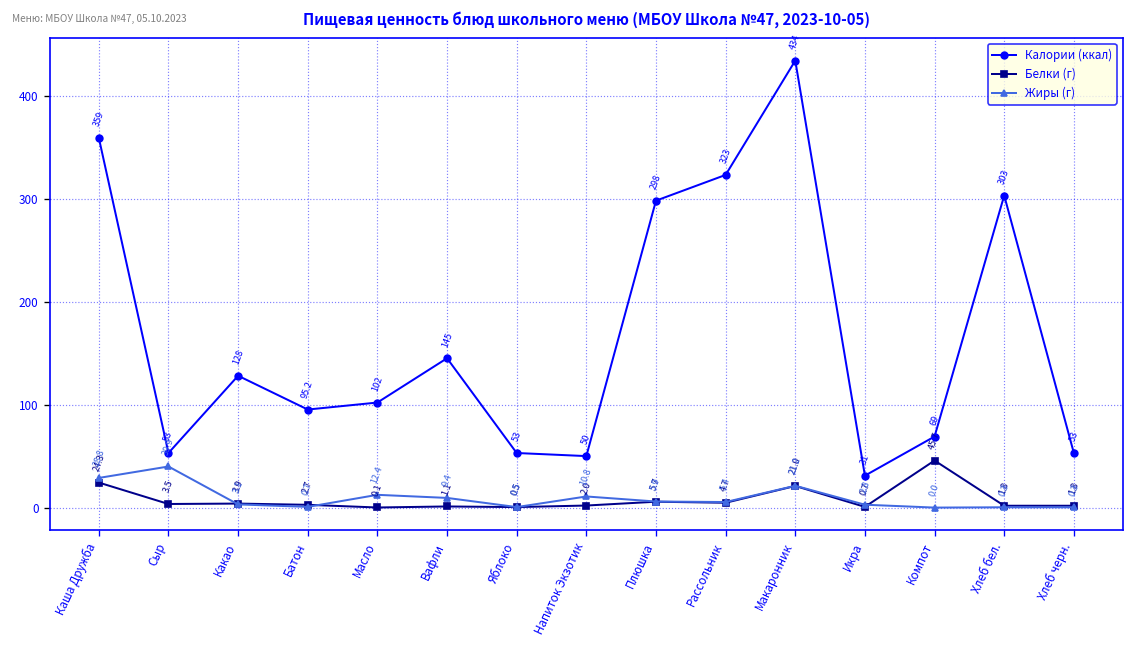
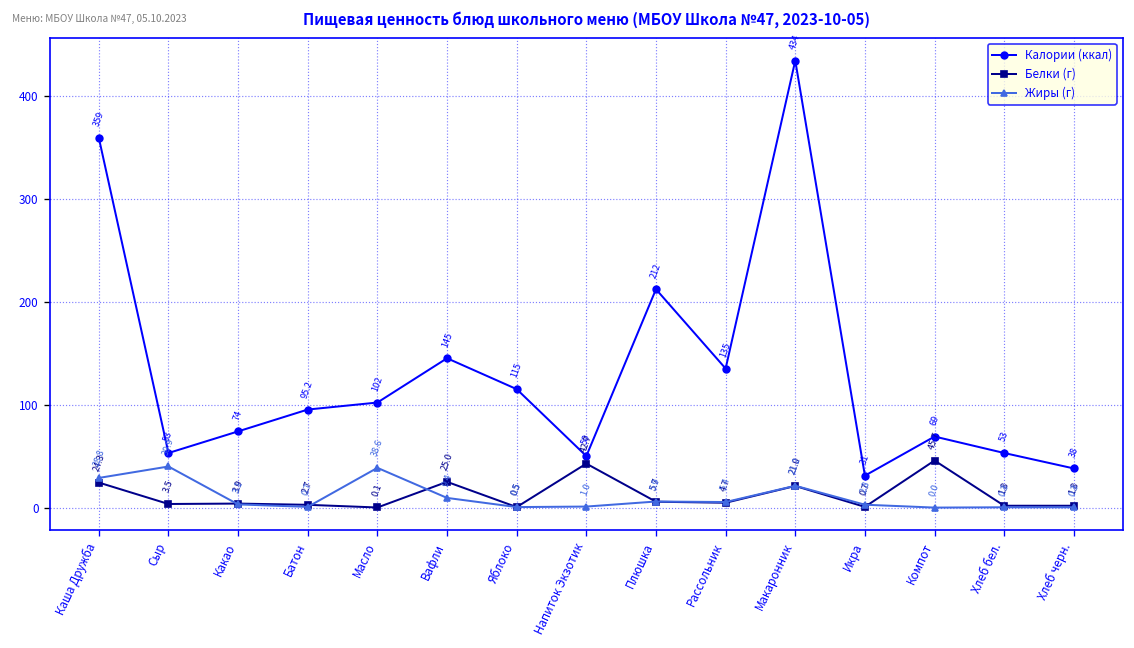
Калории (ккал), Какао: 128 -> 74
Жиры (г), Масло: 12.4 -> 38.6
Белки (г), Вафли: 1.1 -> 25.0
Калории (ккал), Яблоко: 53 -> 115
Белки (г), Напиток Экзотик: 2.0 -> 42.7
Жиры (г), Напиток Экзотик: 10.8 -> 1.0
Калории (ккал), Плюшка: 298 -> 212
Калории (ккал), Рассольник: 323 -> 135
Калории (ккал), Хлеб бел.: 303 -> 53
Калории (ккал), Хлеб черн.: 53 -> 38
